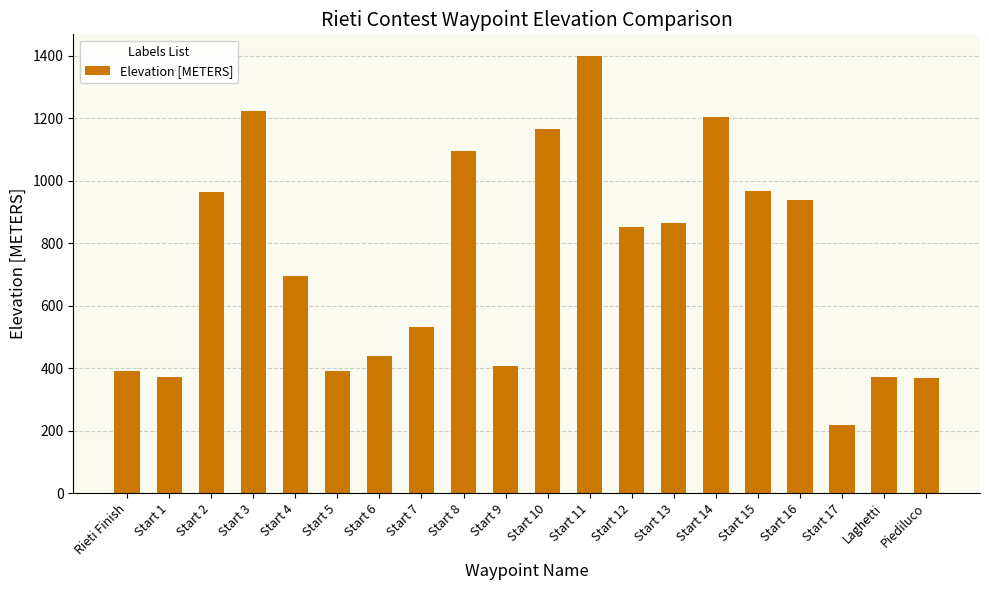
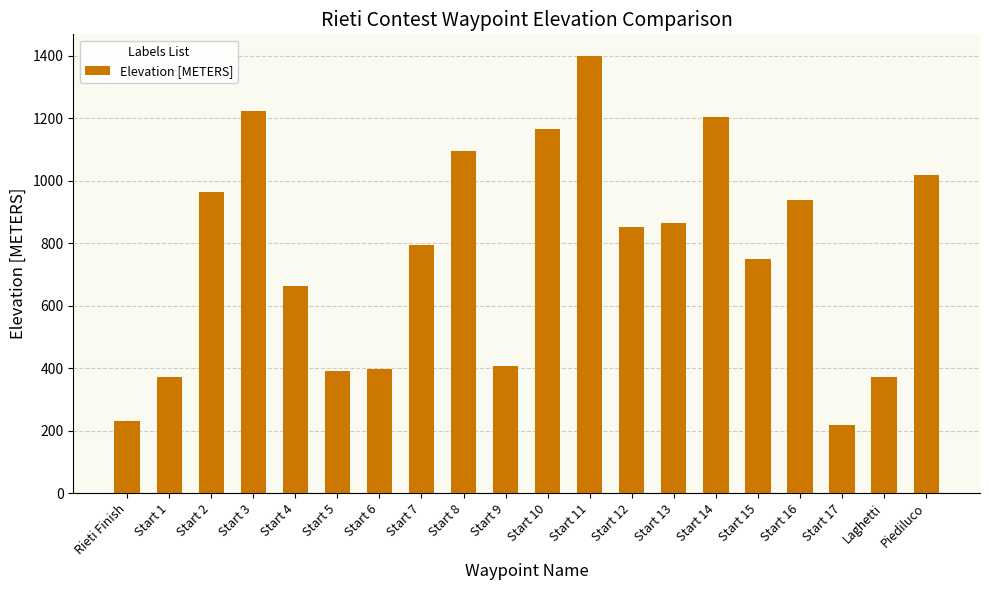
Rieti Finish: 390 -> 230
Start 4: 700 -> 660
Start 6: 440 -> 400
Start 7: 530 -> 800
Start 15: 970 -> 750
Piediluco: 370 -> 1020
